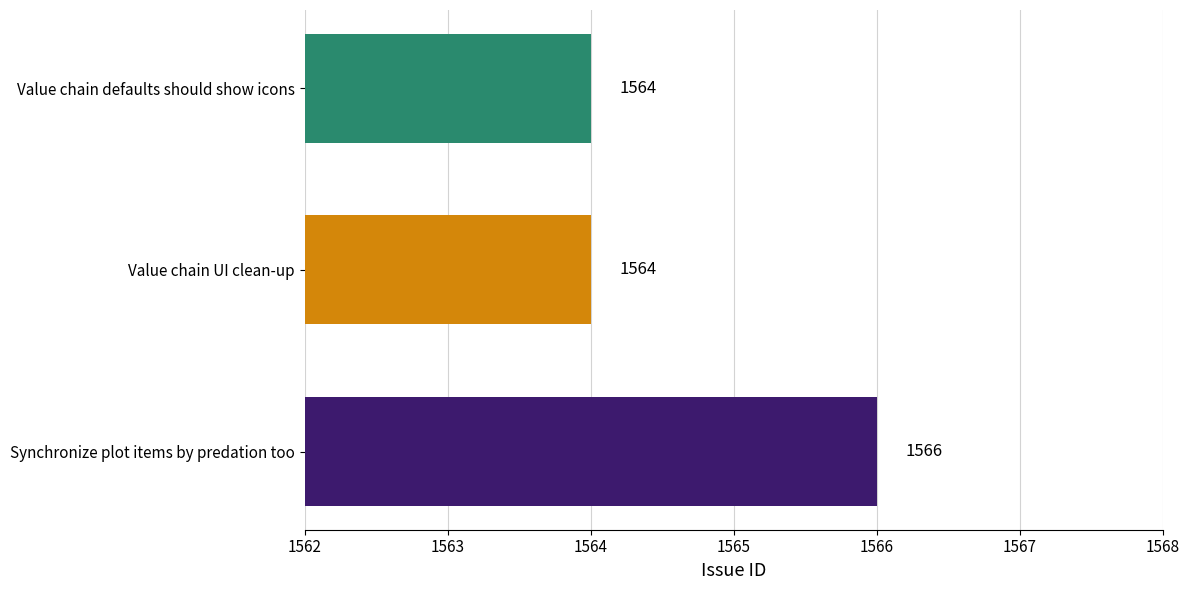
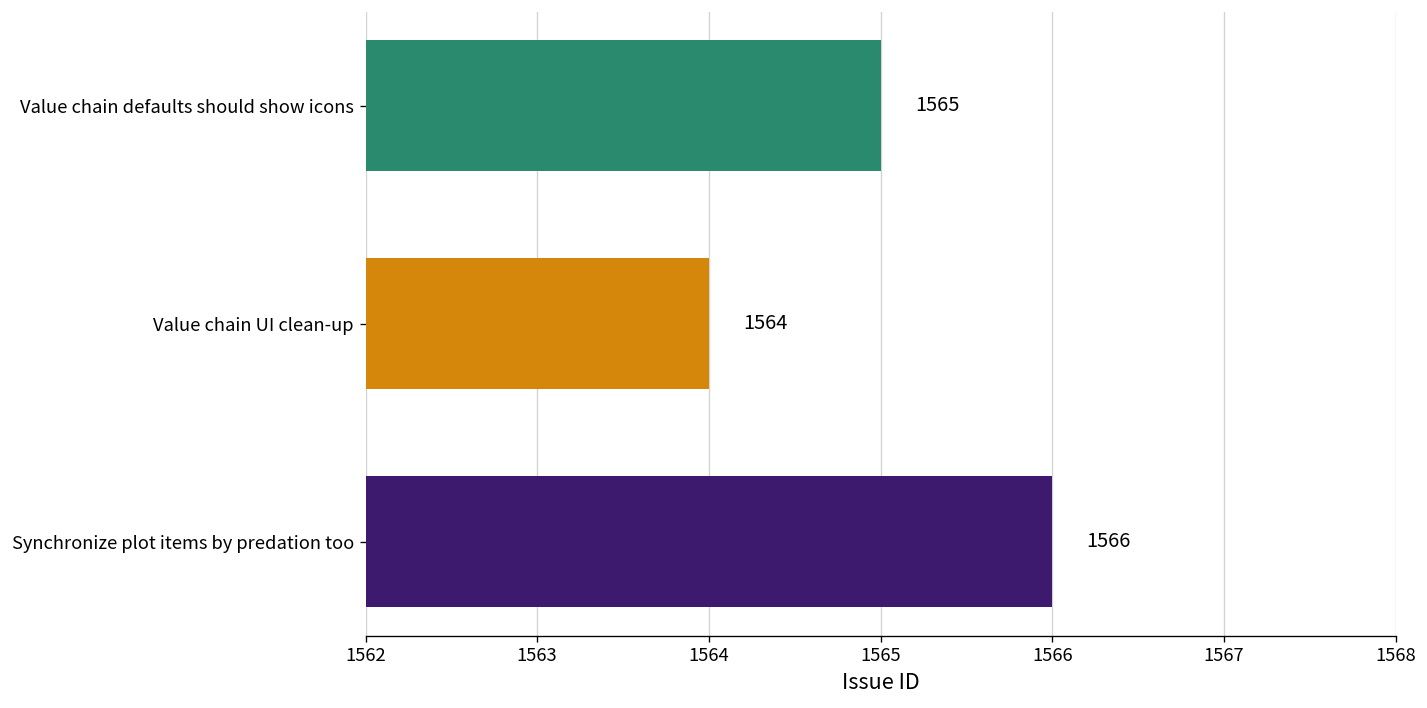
Value chain defaults should show icons: 1564 -> 1565
